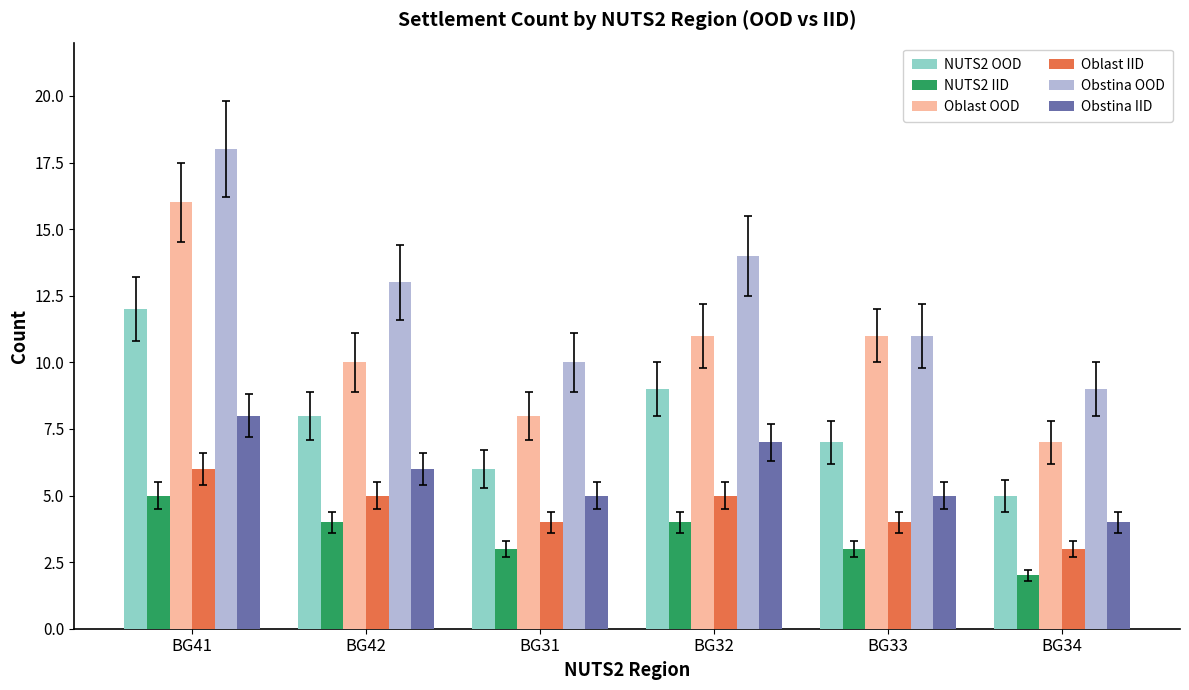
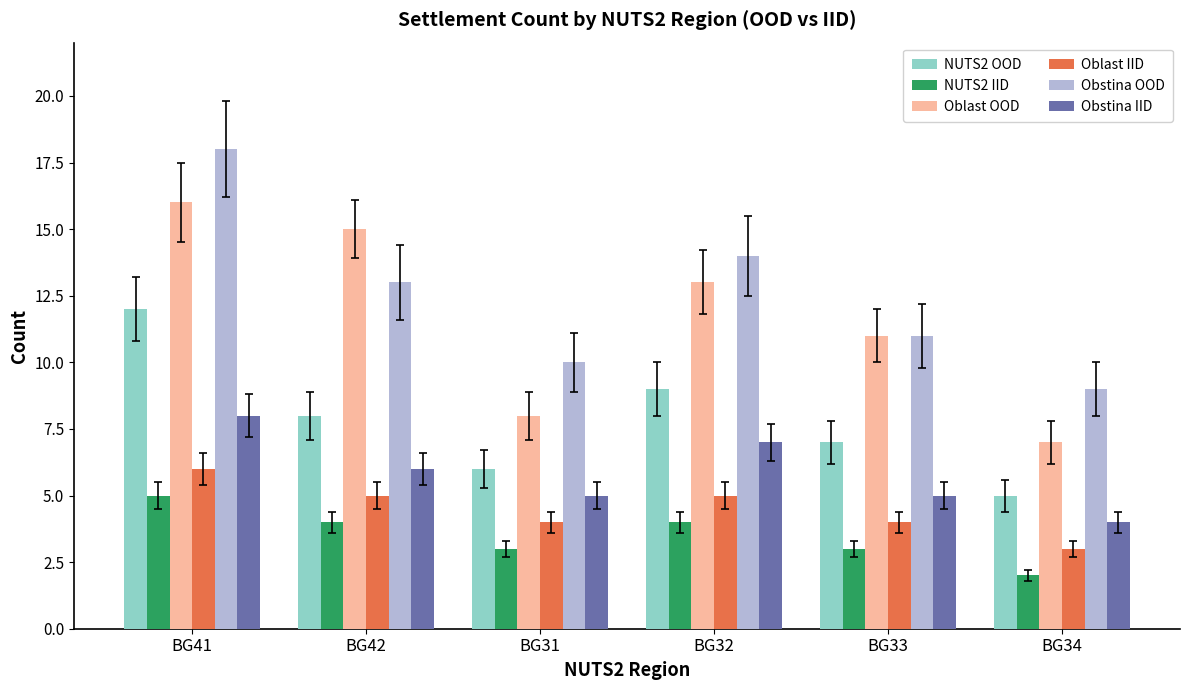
Oblast OOD, BG42: 10 -> 15
Oblast OOD, BG32: 11 -> 13
